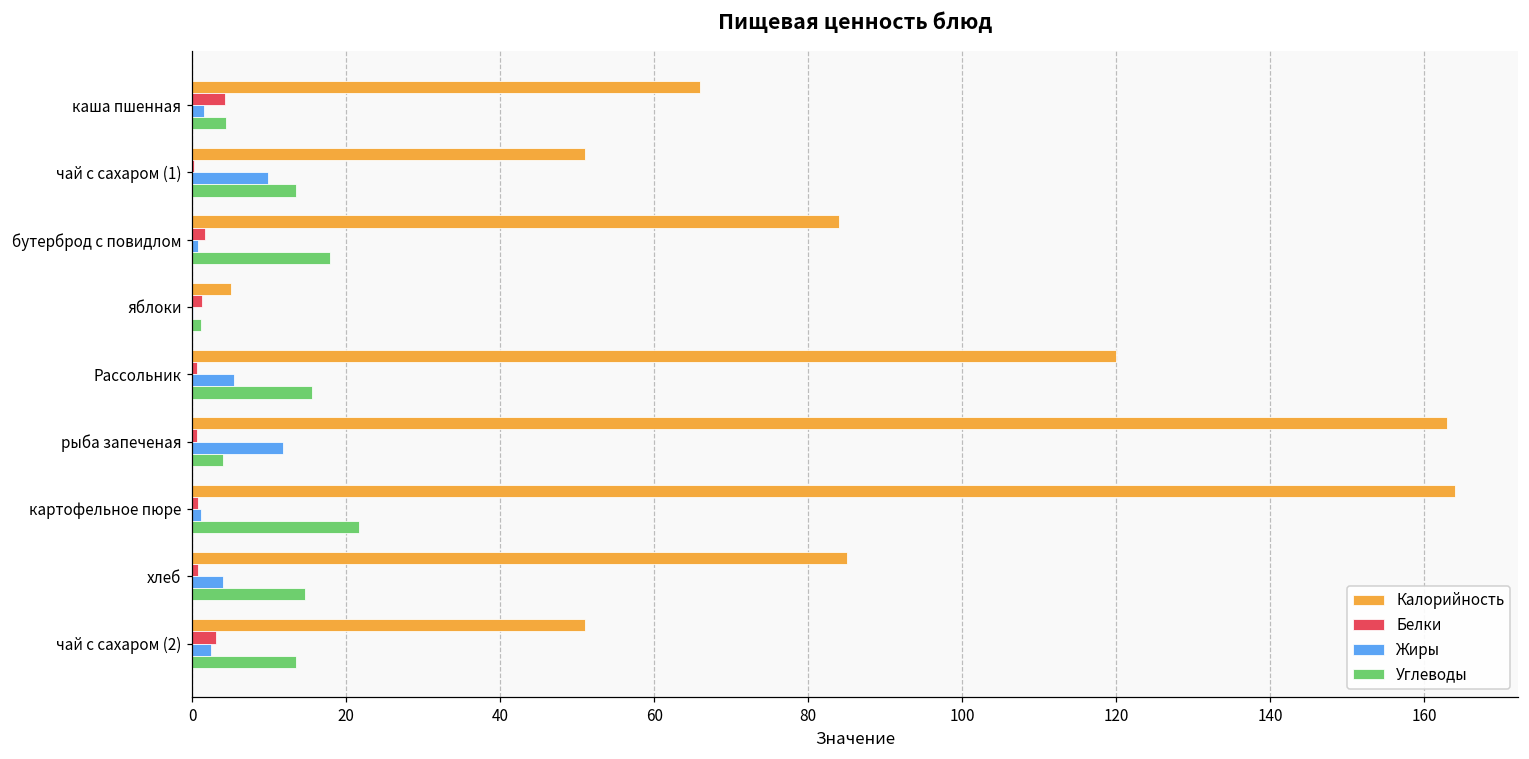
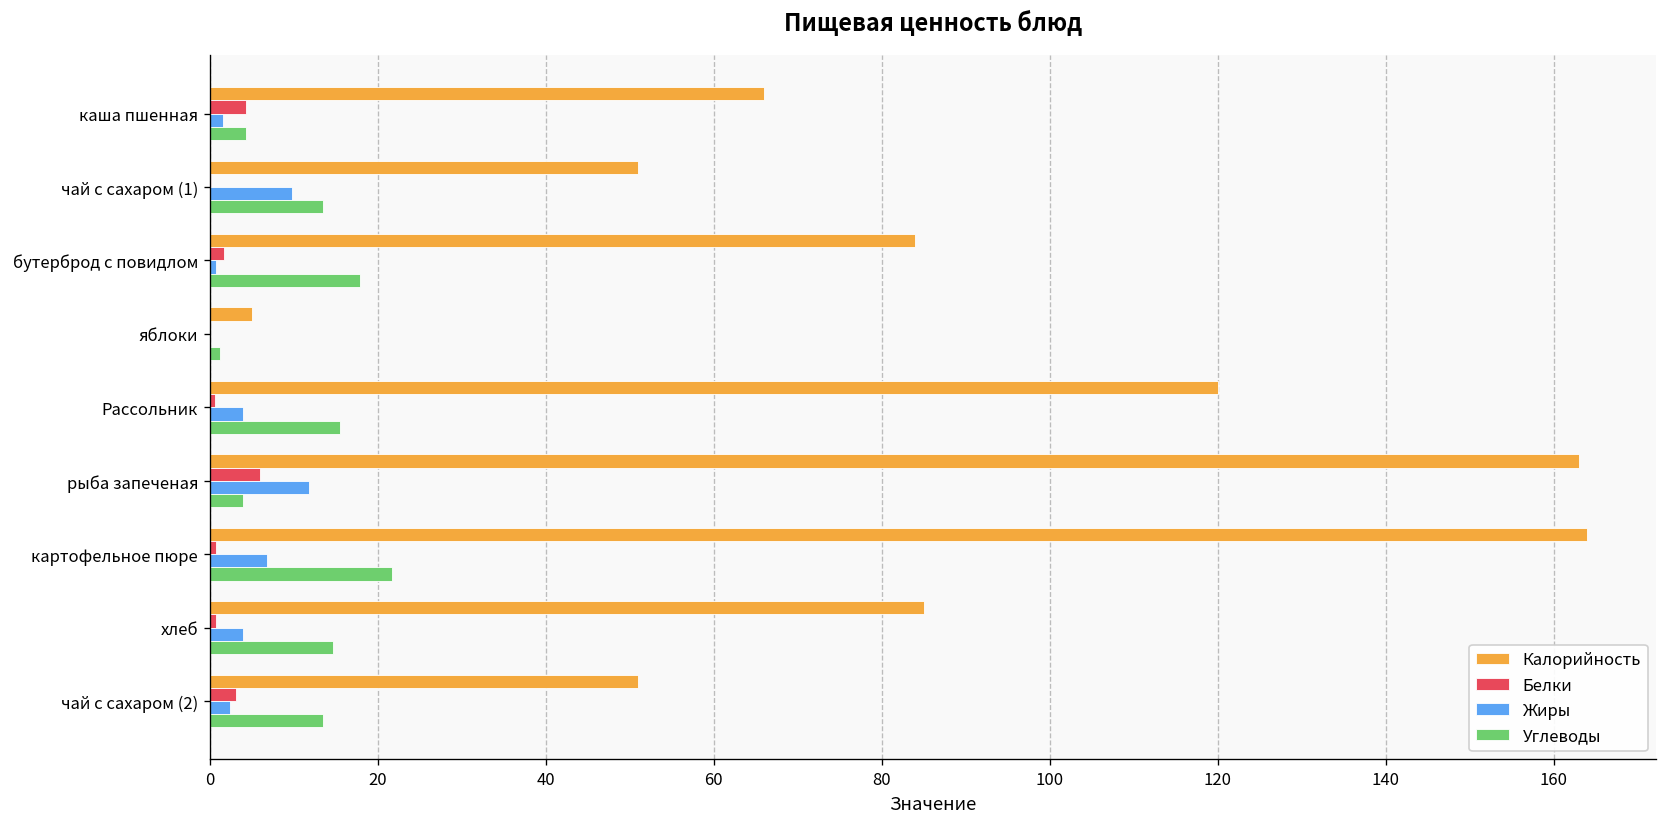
Белки, яблоки: 1 -> 0
Жиры, Рассольник: 5 -> 4
Белки, рыба запеченая: 1 -> 6
Жиры, картофельное пюре: 1 -> 7
